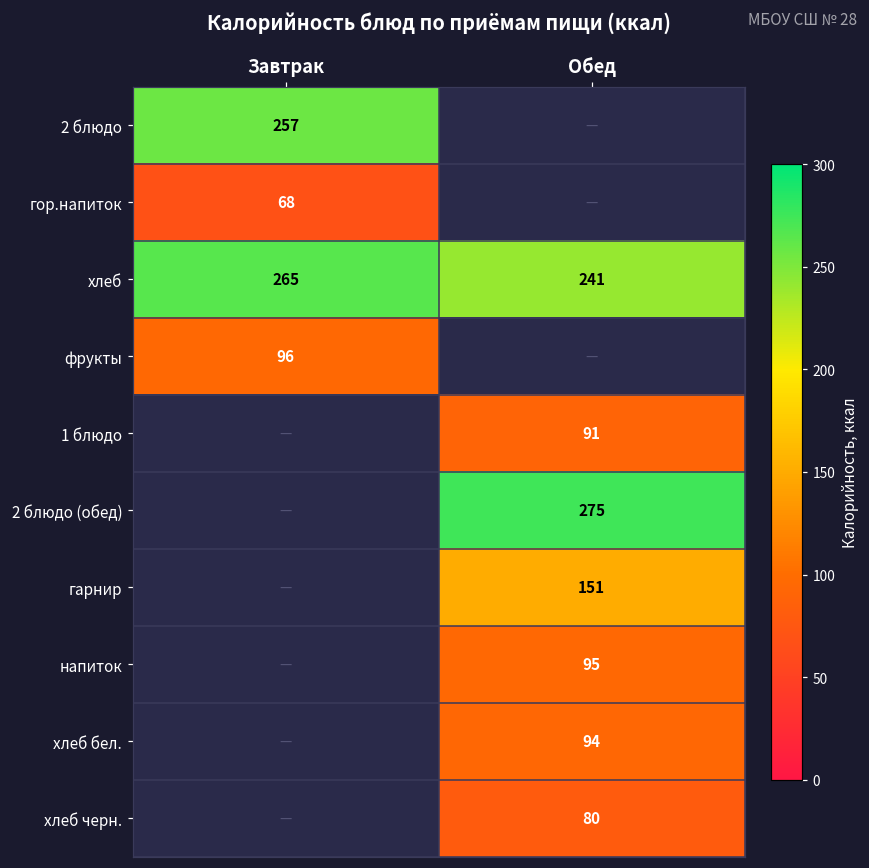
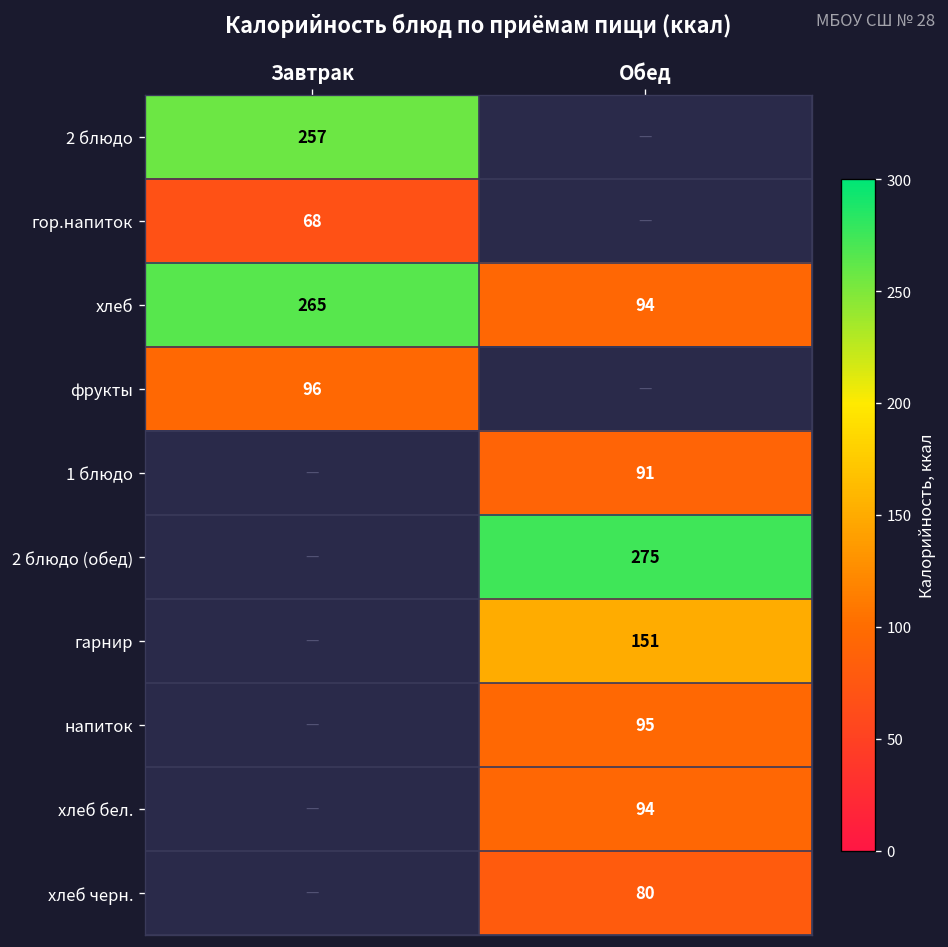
хлеб, Обед: 241 -> 94
